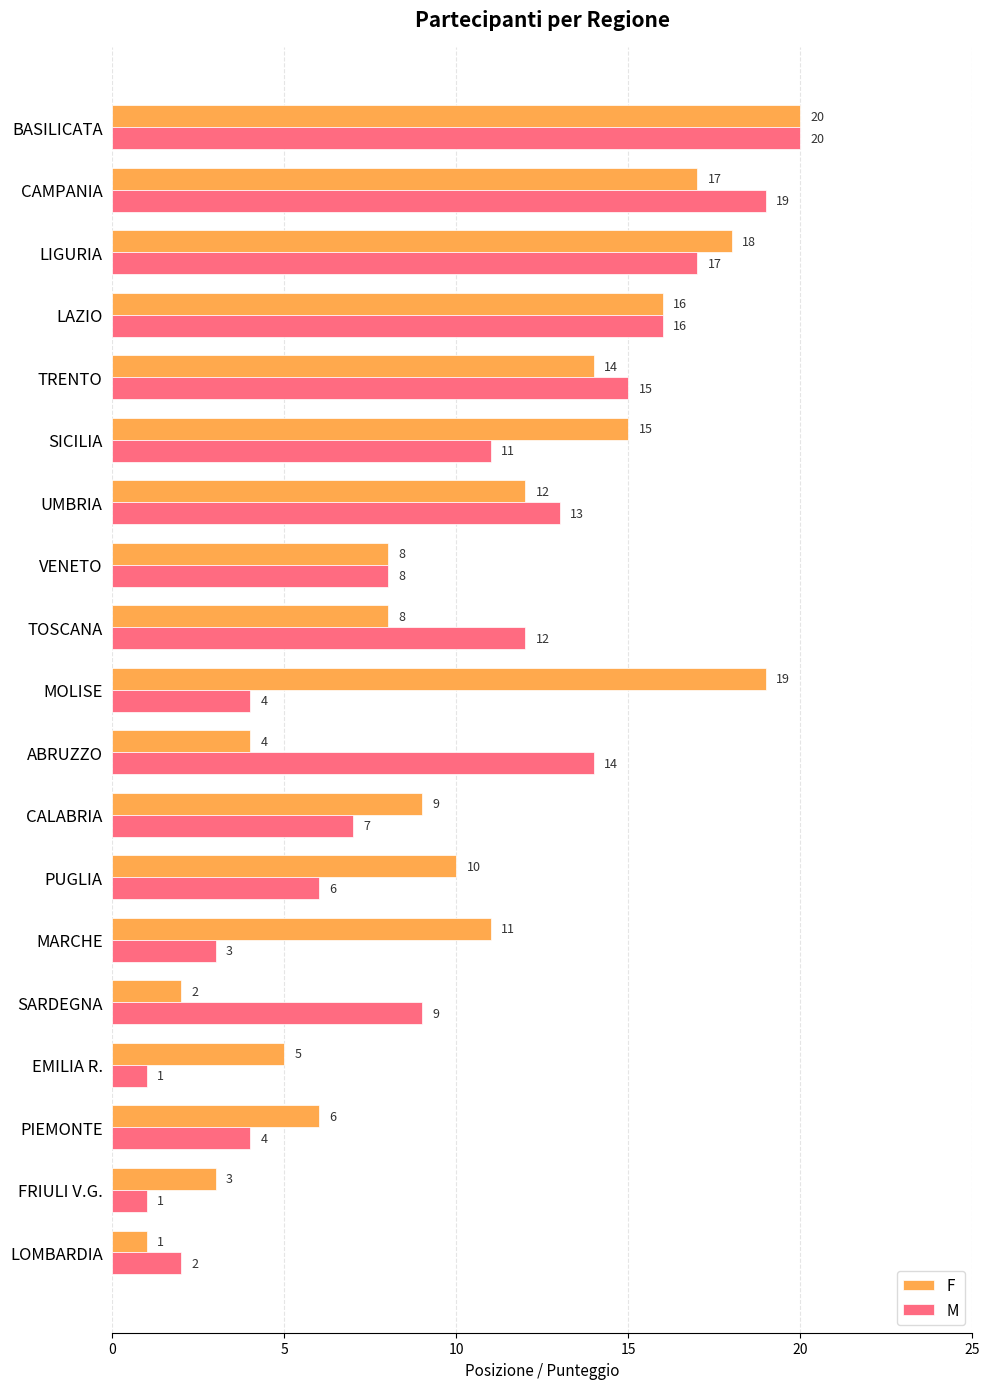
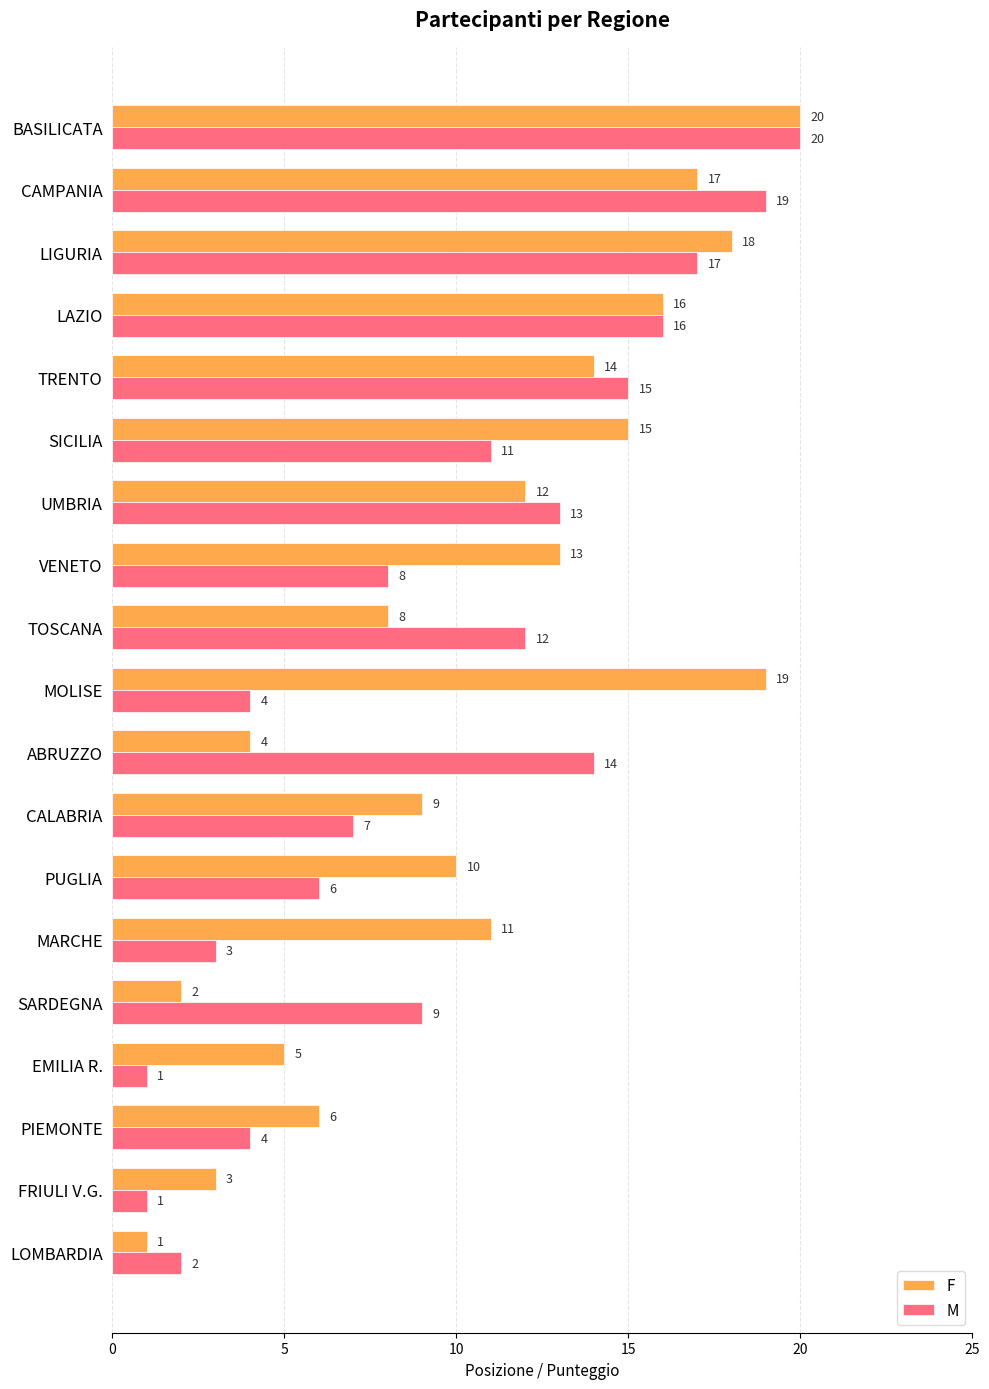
F, VENETO: 8 -> 13
